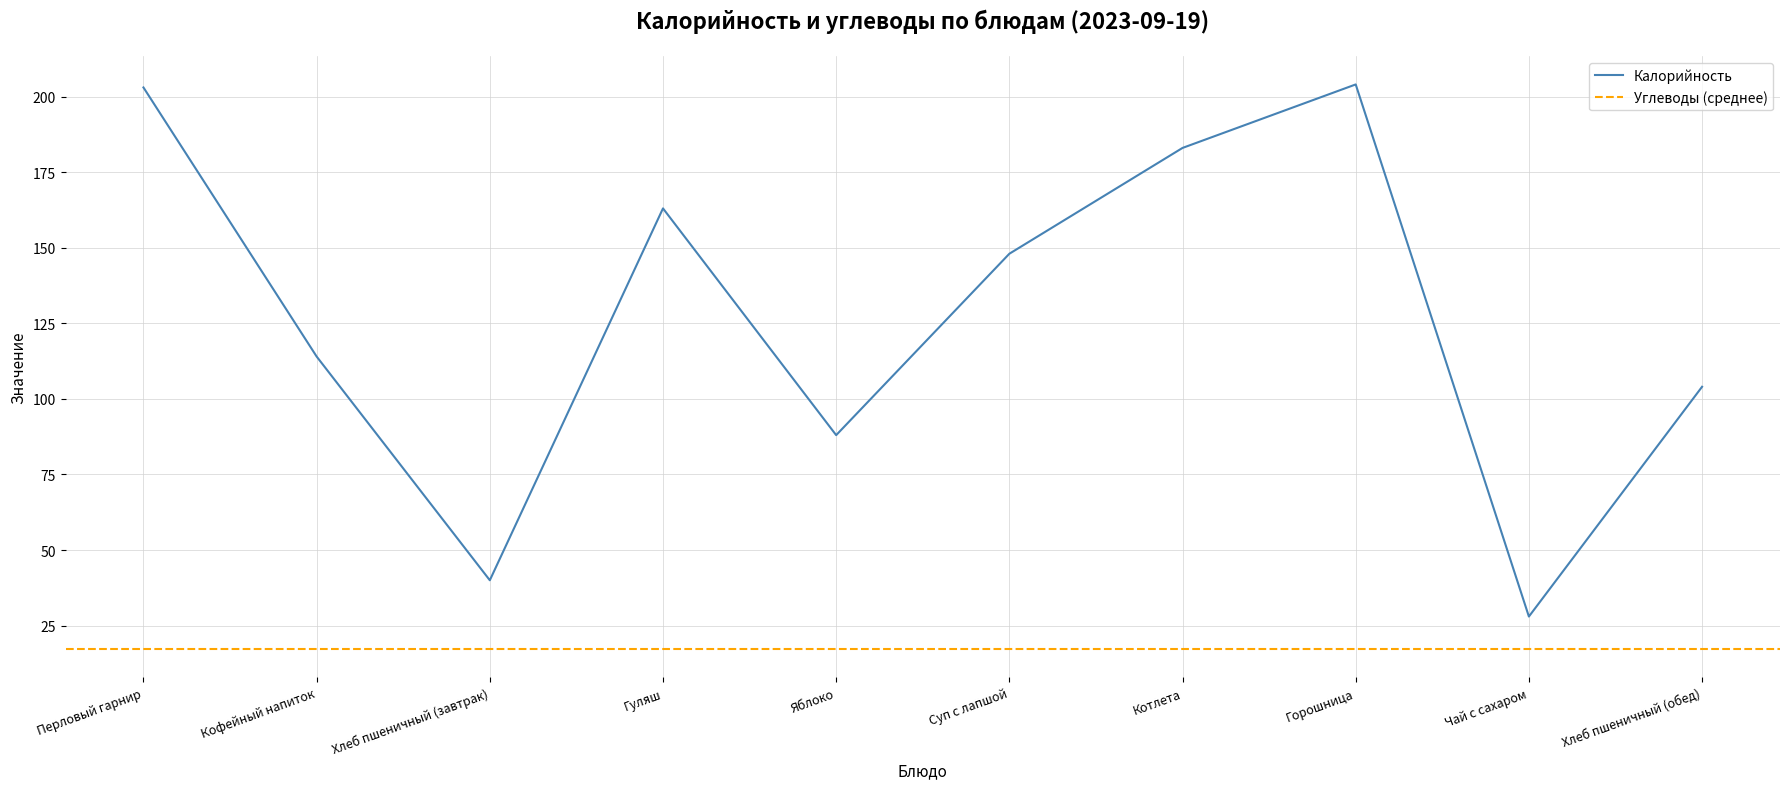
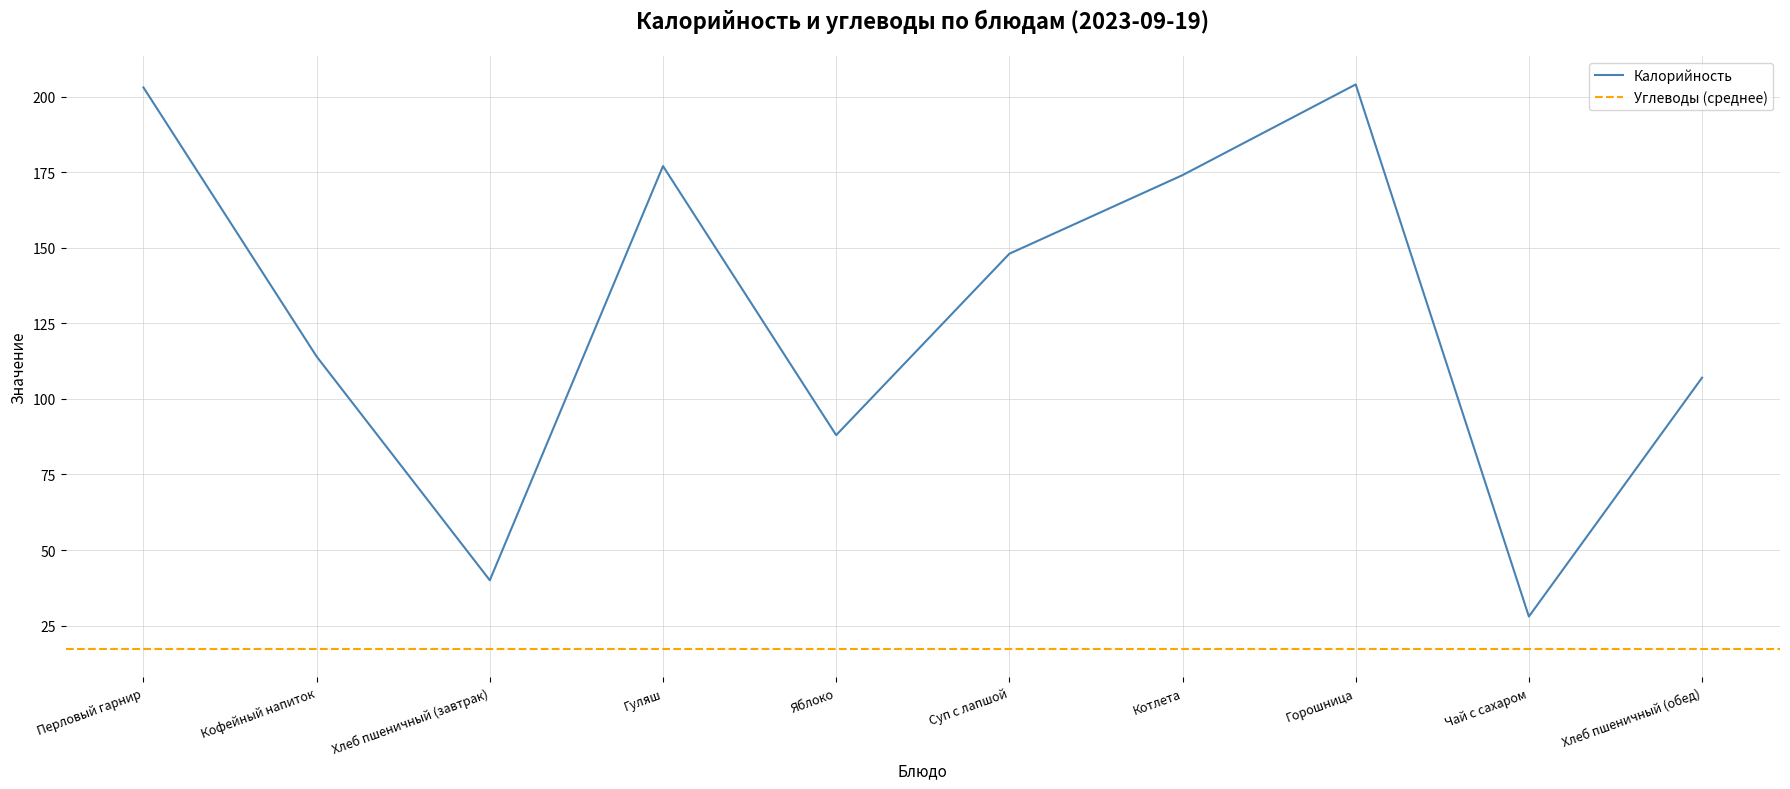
Гуляш: 163 -> 177
Котлета: 183 -> 174
Хлеб пшеничный (обед): 104 -> 107
